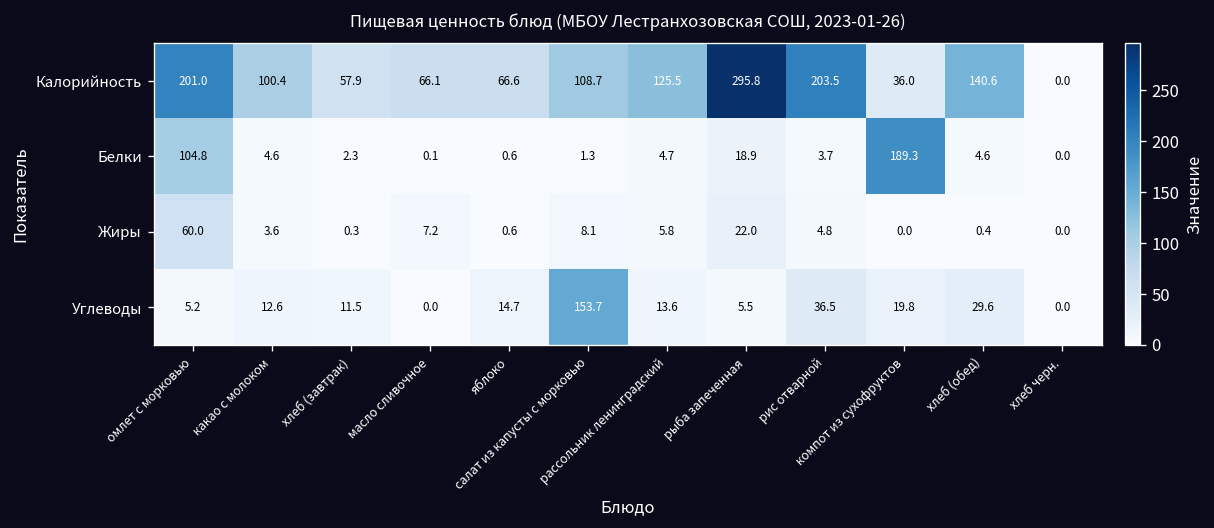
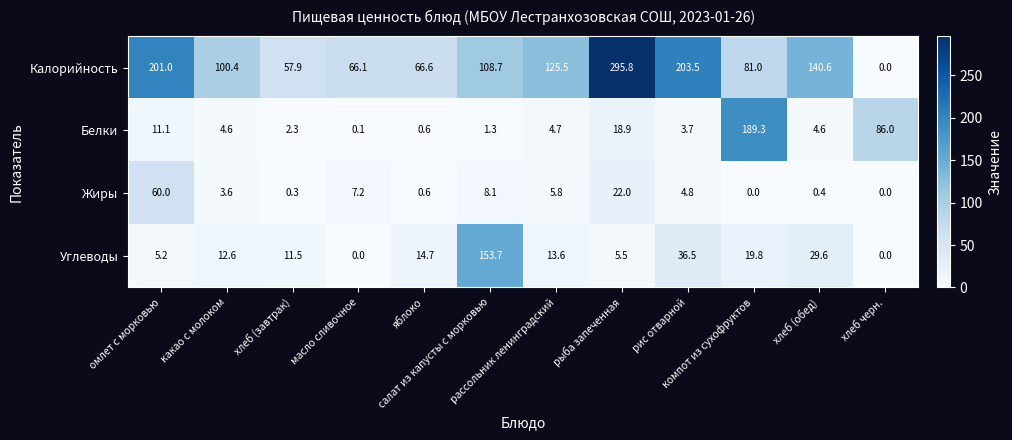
Калорийность, компот из сухофруктов: 36.0 -> 81.0
Белки, омлет с морковью: 104.8 -> 11.1
Белки, хлеб черн.: 0.0 -> 86.0
